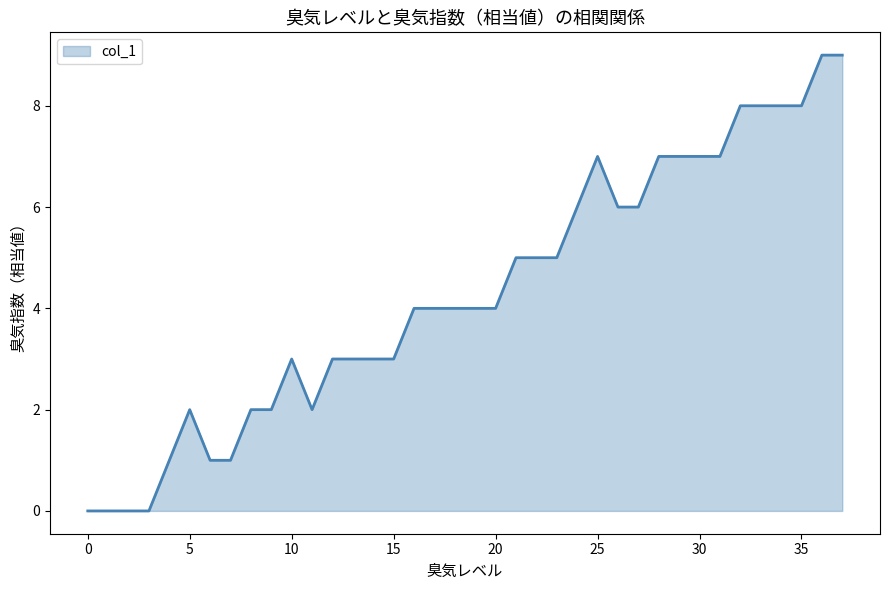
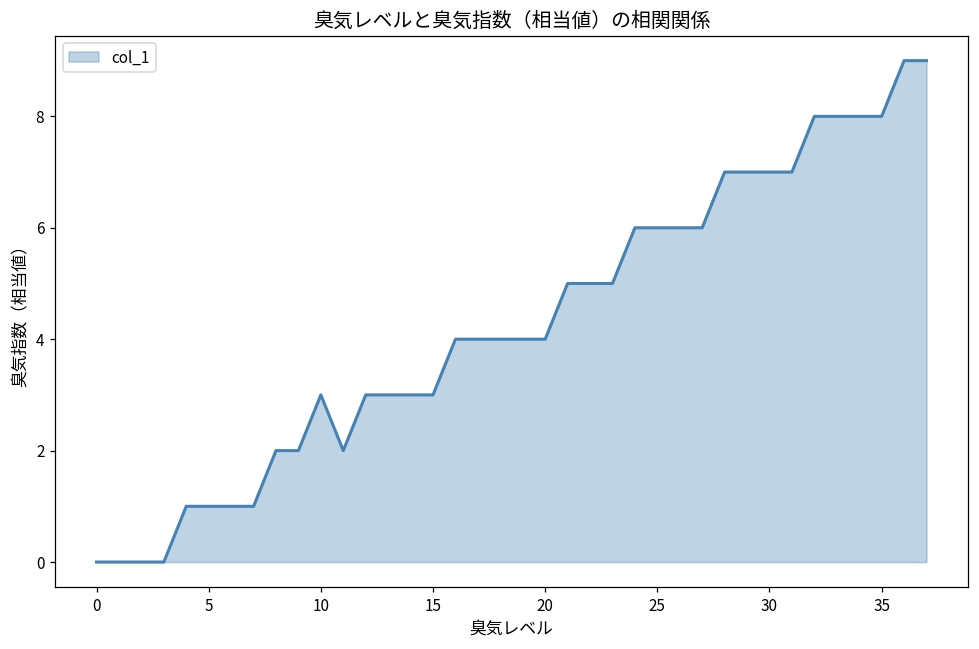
5: 2 -> 1
25: 7 -> 6
